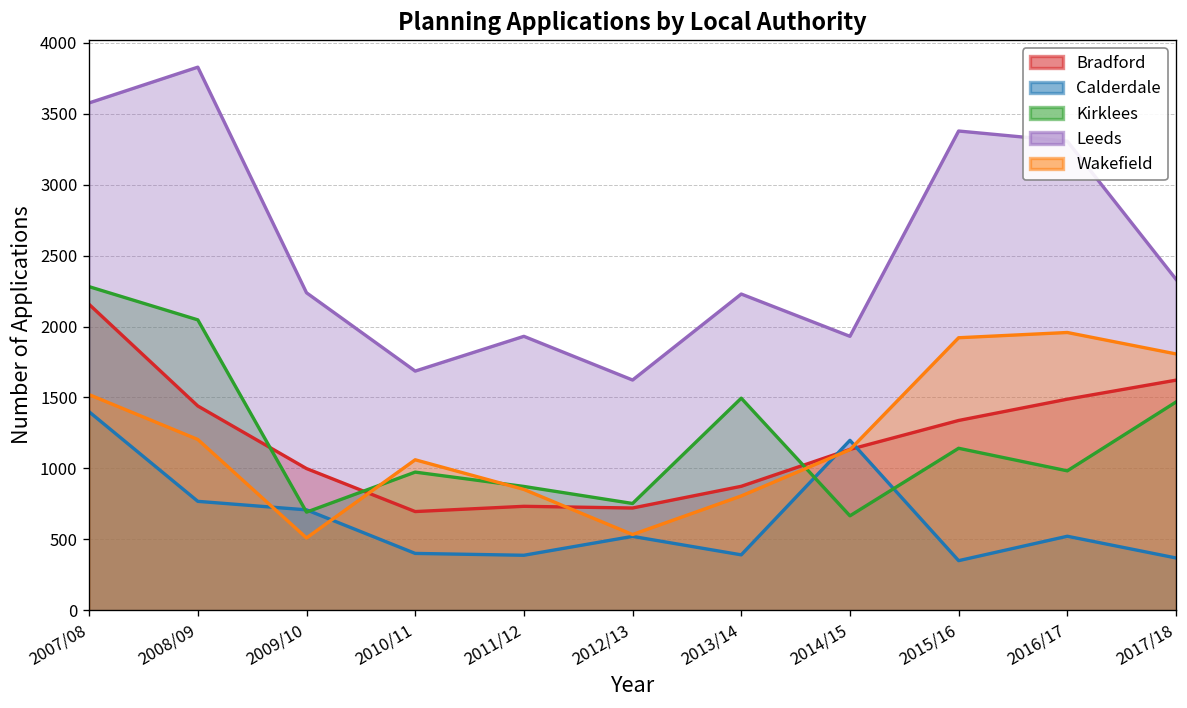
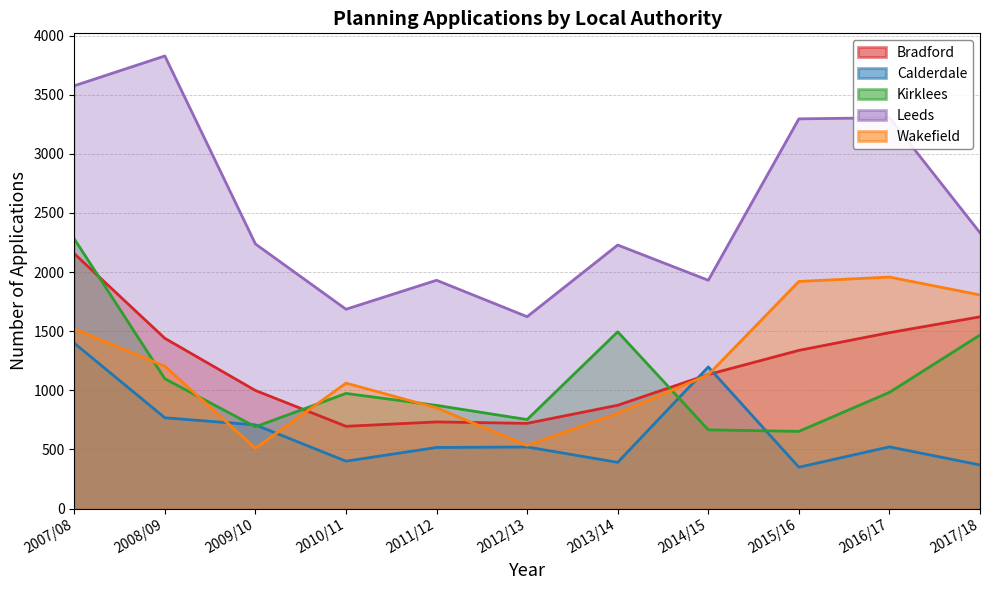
Kirklees, 2008/09: 2050 -> 1100
Calderdale, 2011/12: 390 -> 520
Kirklees, 2015/16: 1140 -> 650
Leeds, 2015/16: 3380 -> 3300
